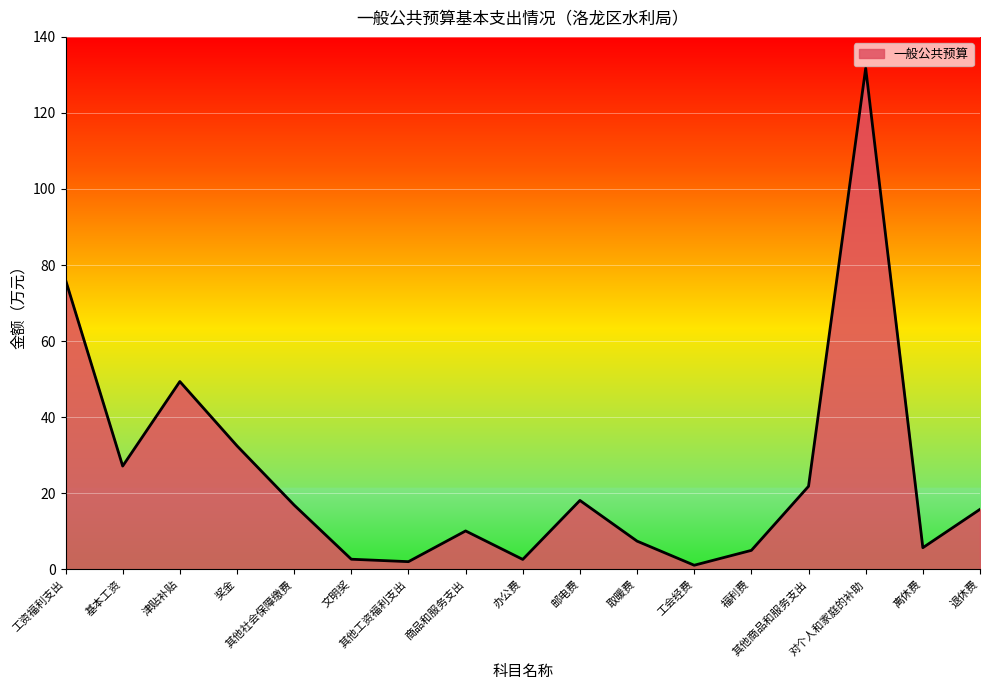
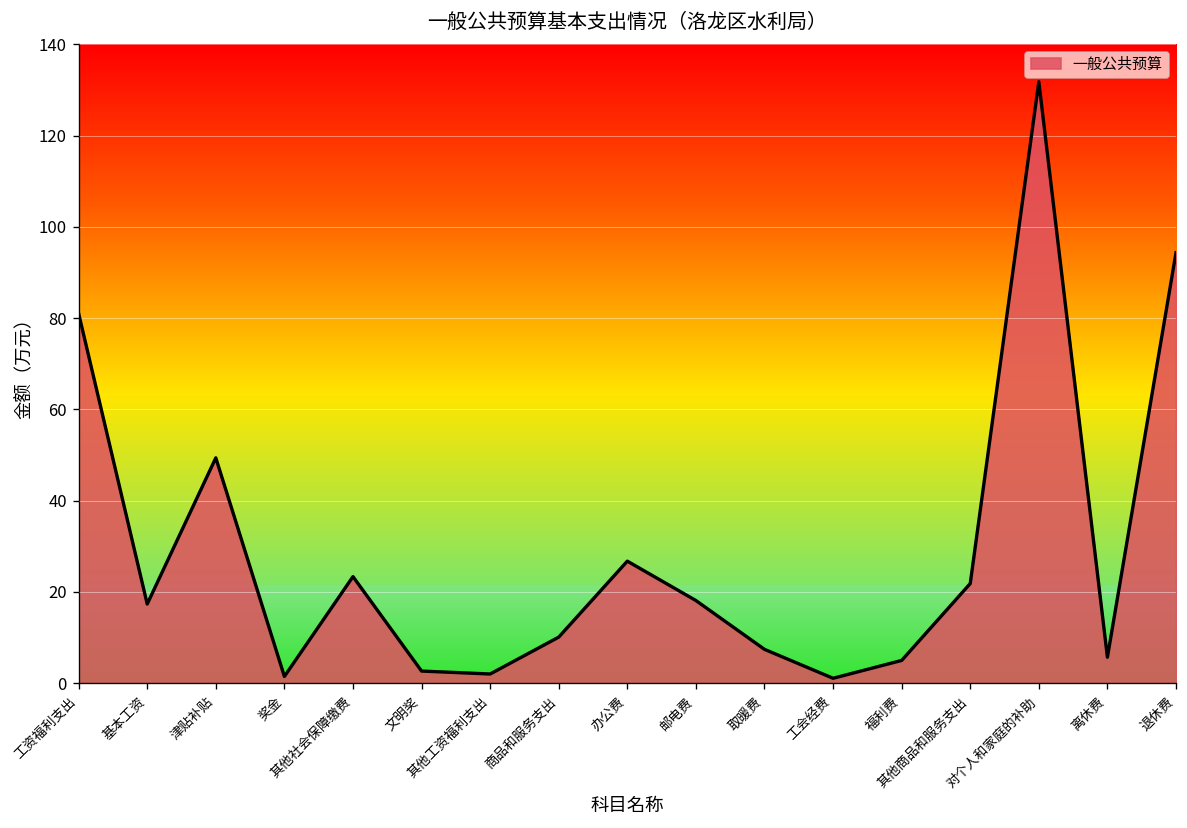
工资福利支出: 76 -> 81
基本工资: 27 -> 17
奖金: 32 -> 1
其他社会保障缴费: 17 -> 23
办公费: 3 -> 27
退休费: 16 -> 94
